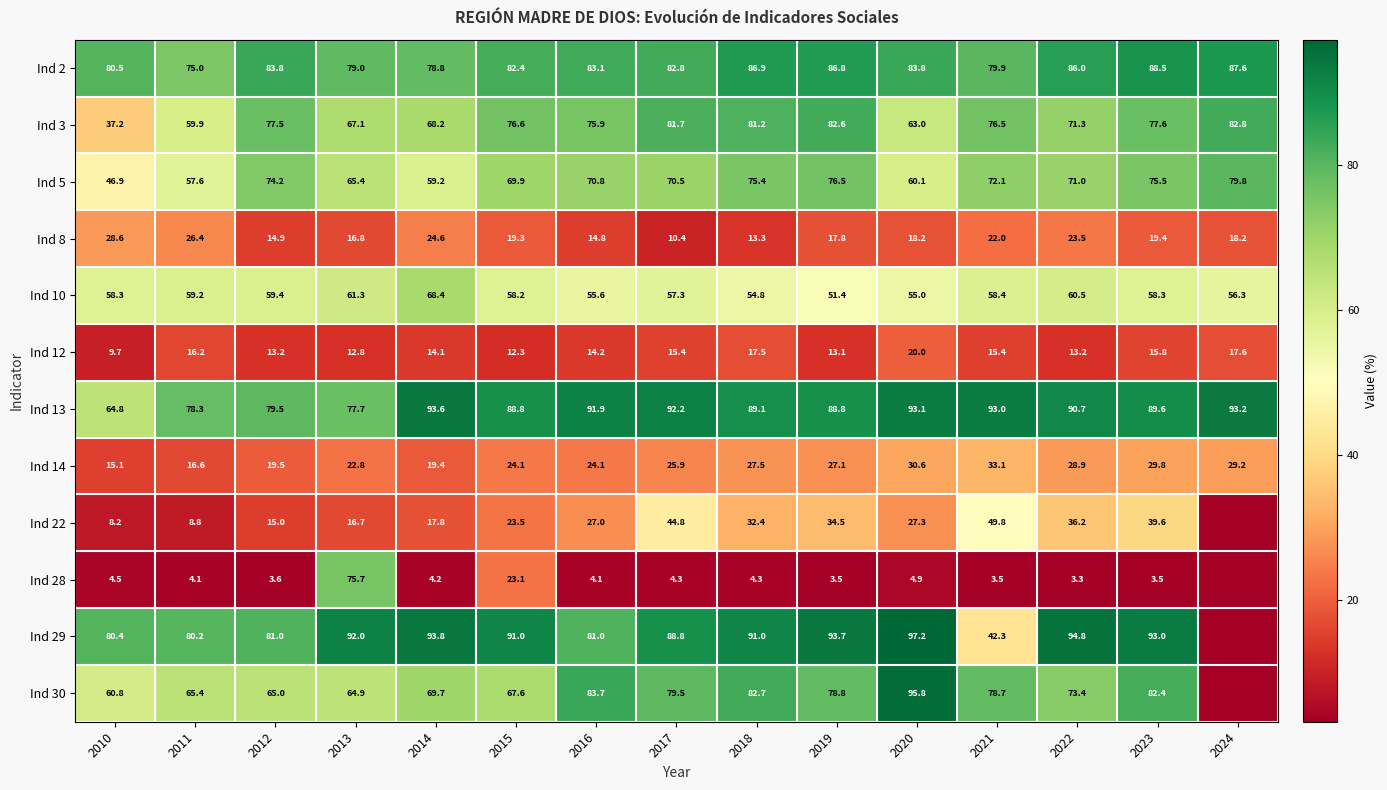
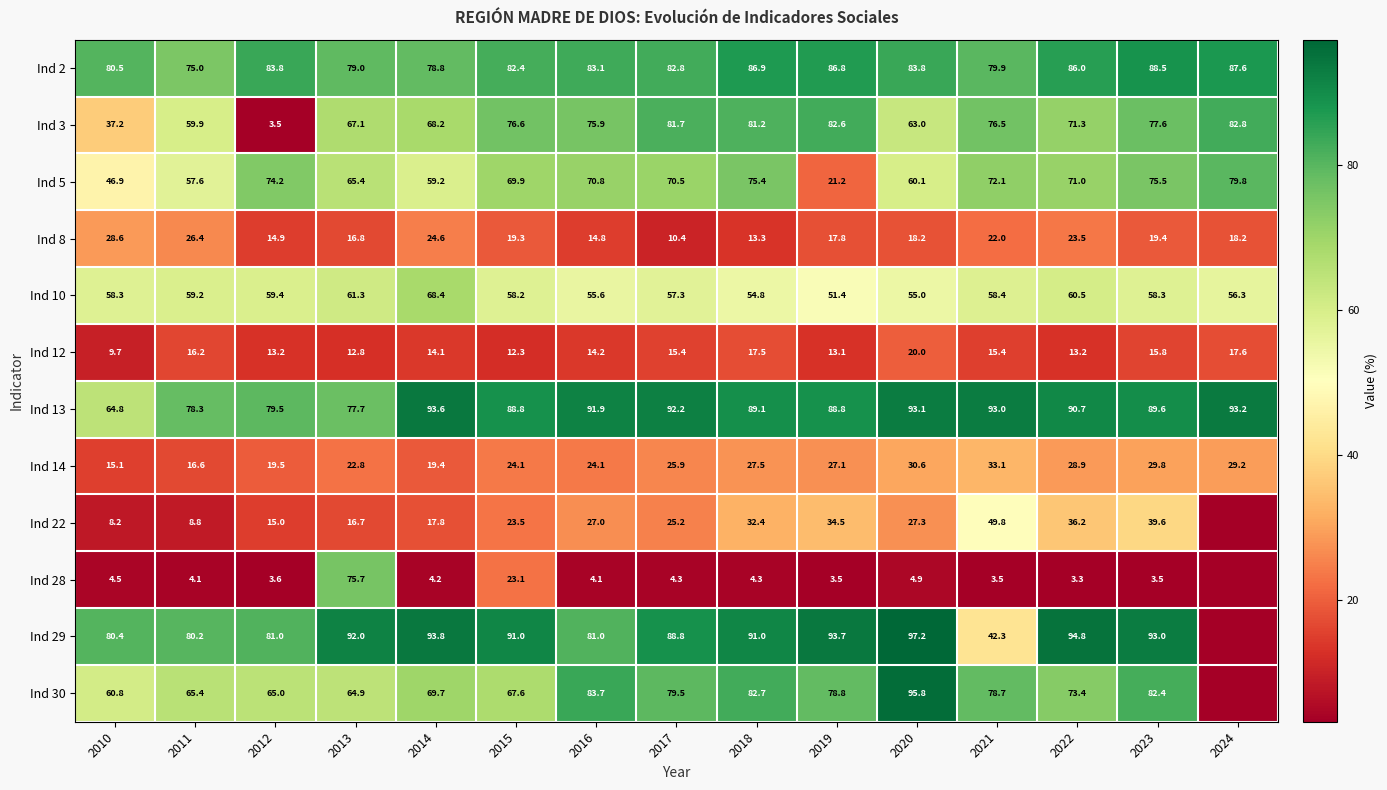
Ind 3, 2012: 77.5 -> 3.5
Ind 5, 2019: 76.5 -> 21.2
Ind 22, 2017: 44.8 -> 25.2
